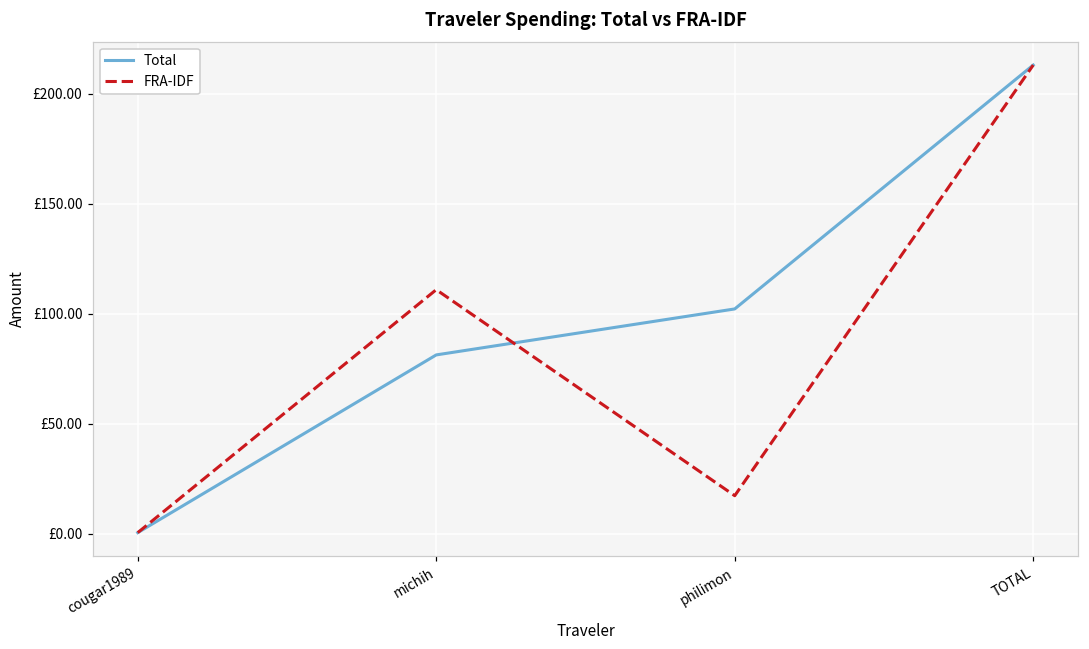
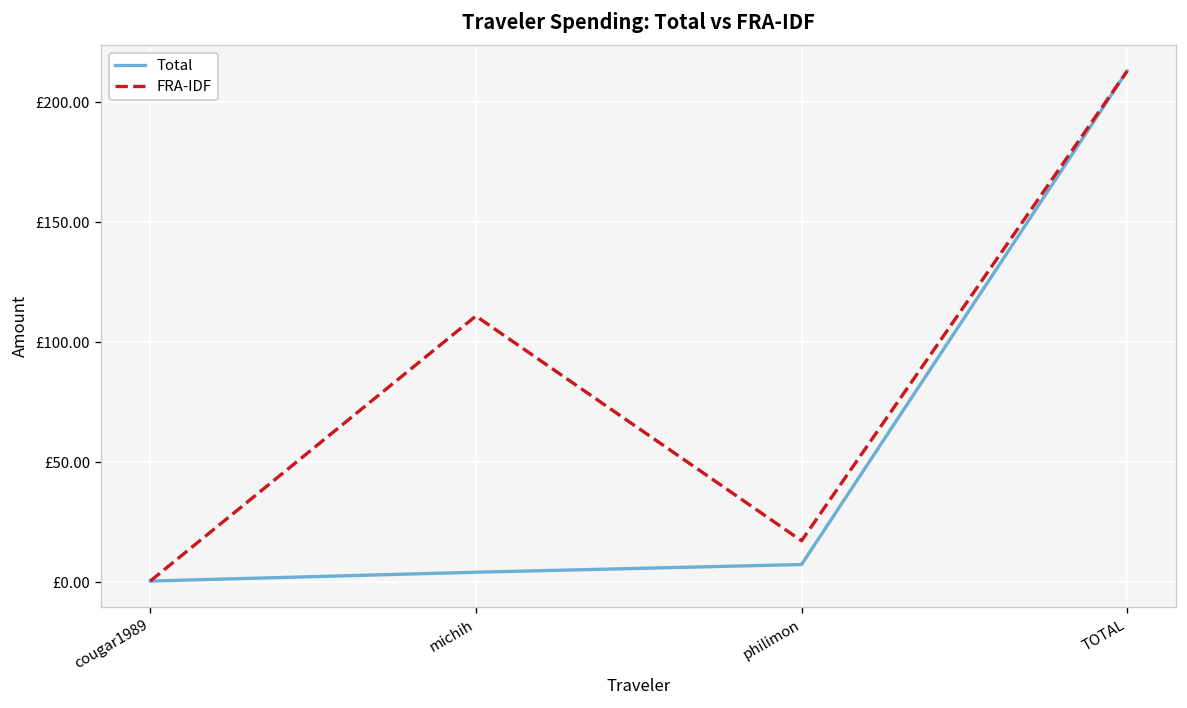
Total, michih: £81 -> £4
Total, philimon: £102 -> £7
